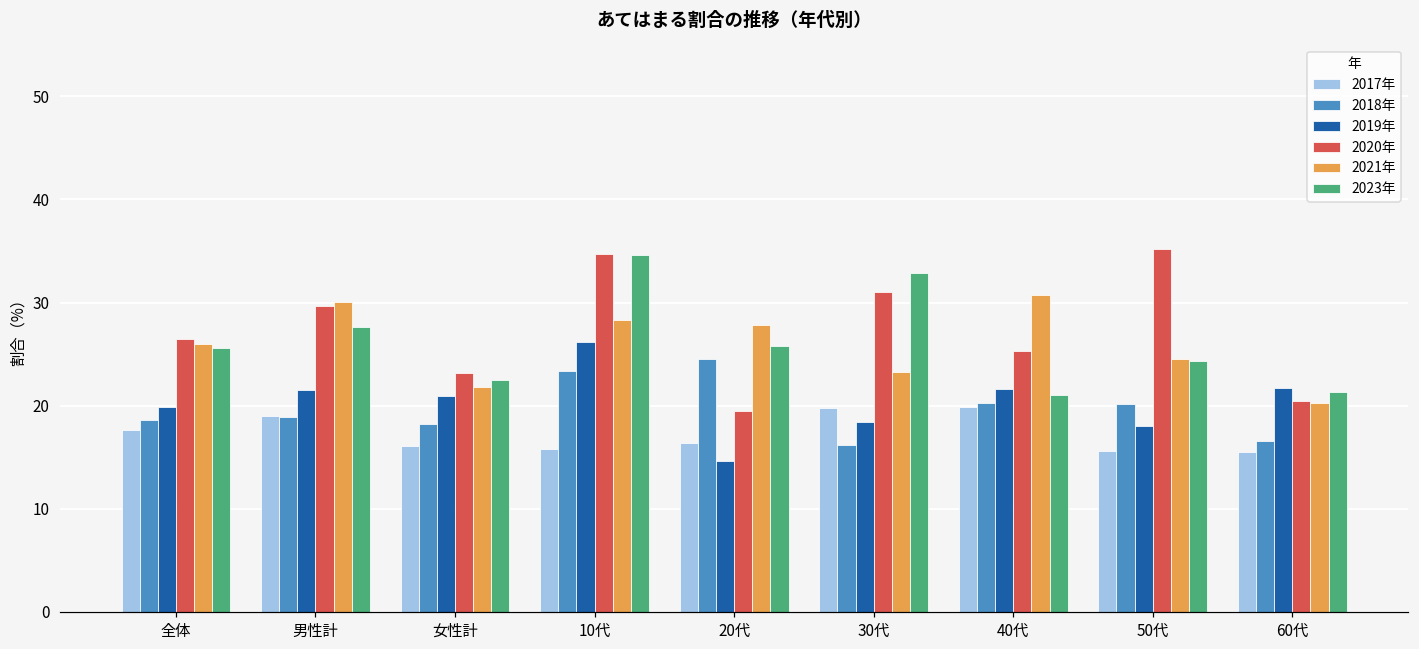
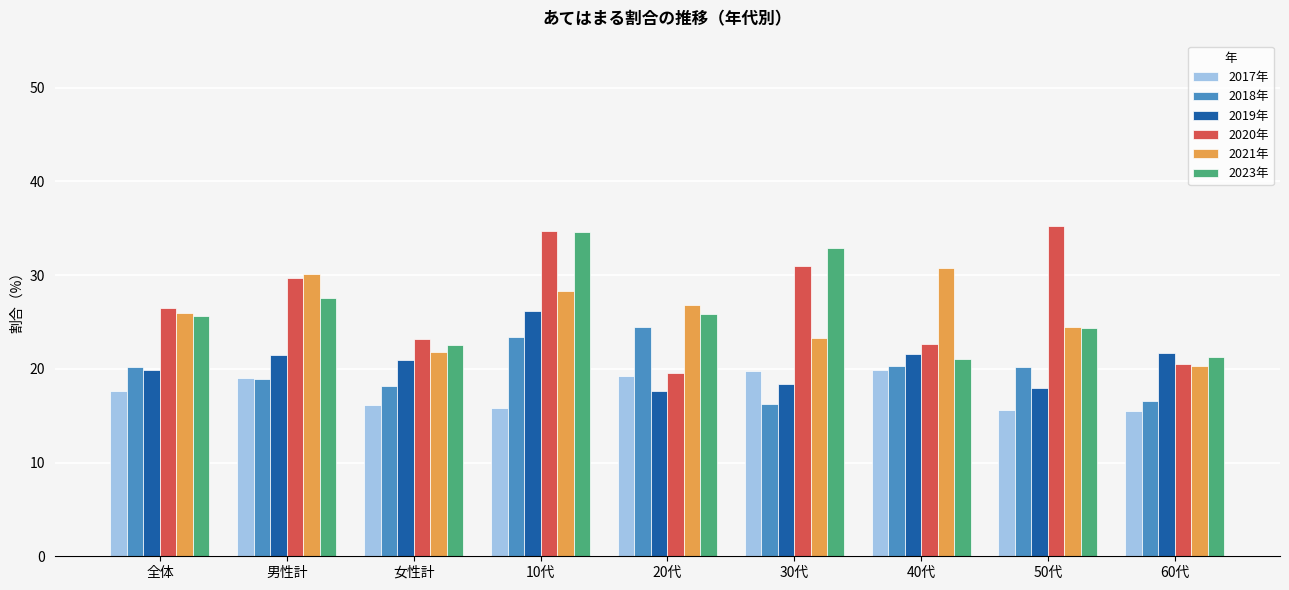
2018年, 全体: 19 -> 20
2017年, 20代: 16 -> 19
2019年, 20代: 15 -> 18
2021年, 20代: 28 -> 27
2020年, 40代: 25 -> 23
